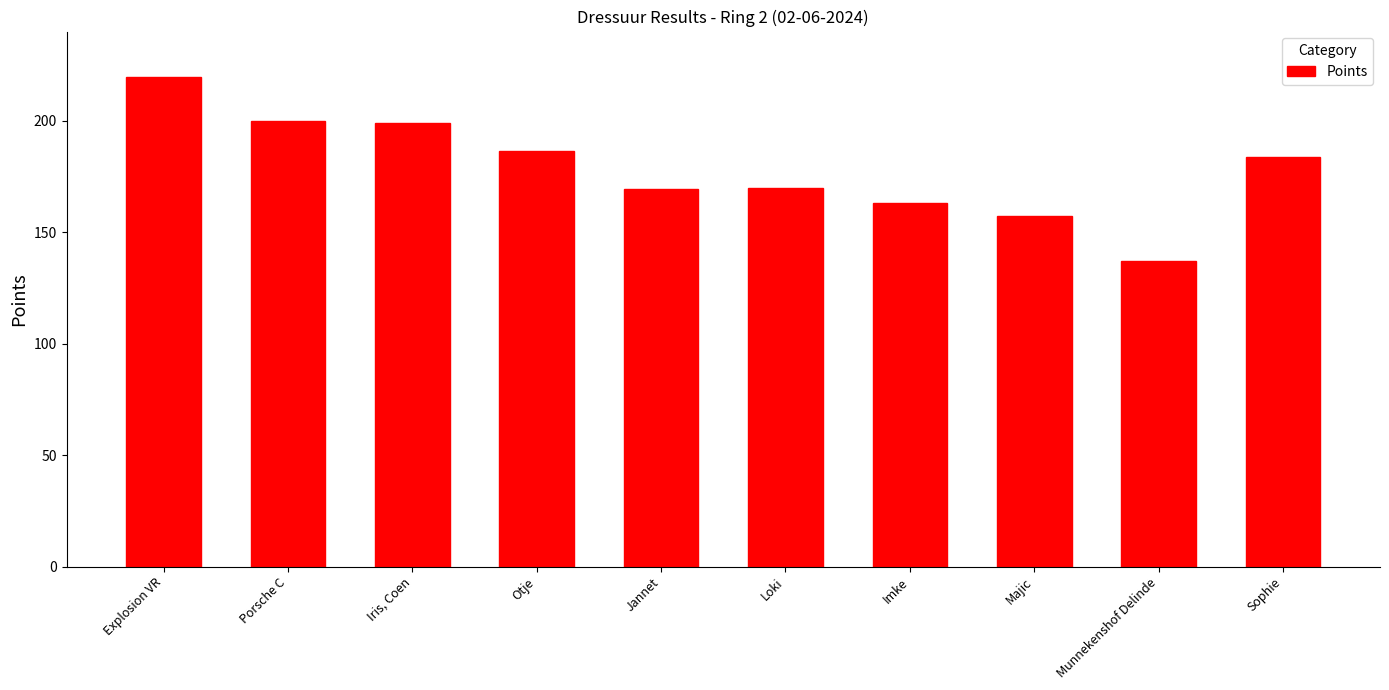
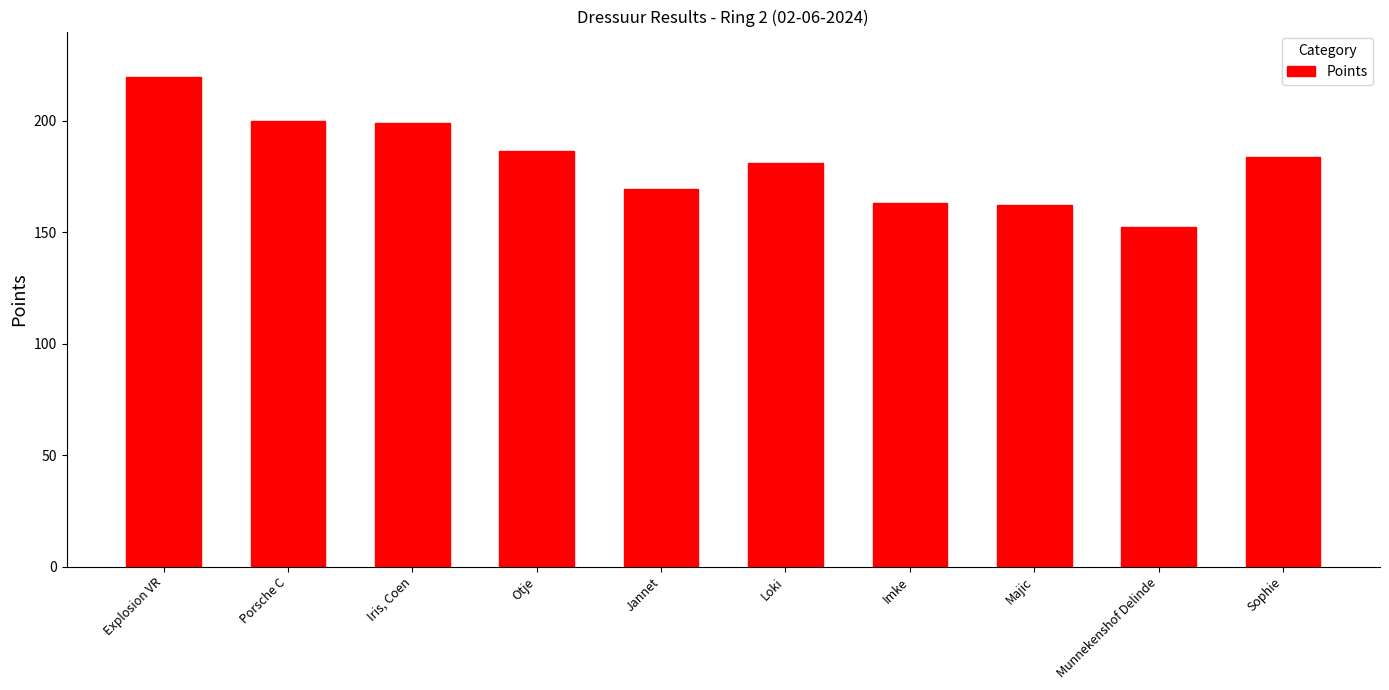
Loki: 170 -> 181
Majic: 157 -> 162
Munnekenshof Delinde: 137 -> 153
